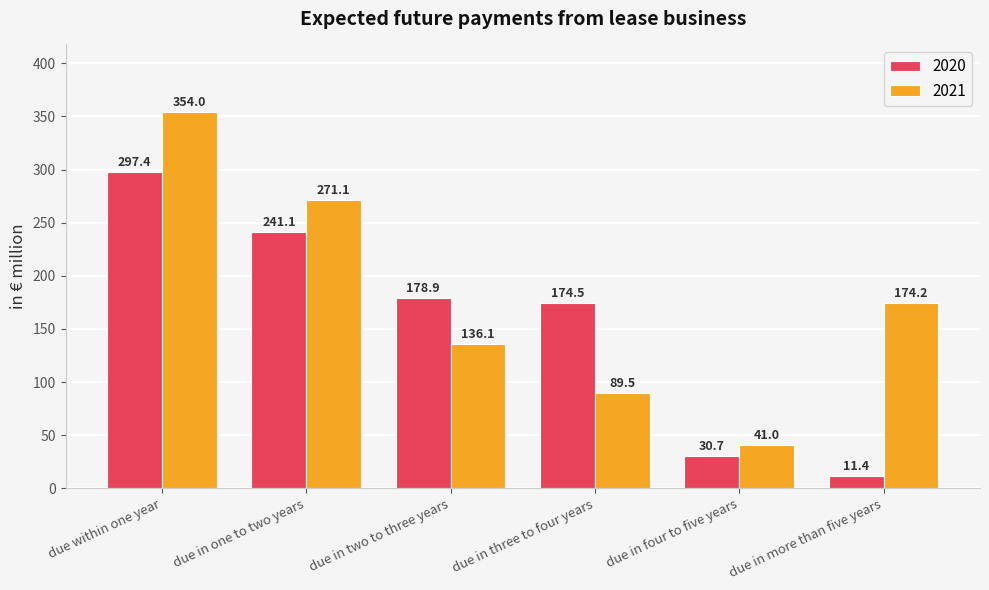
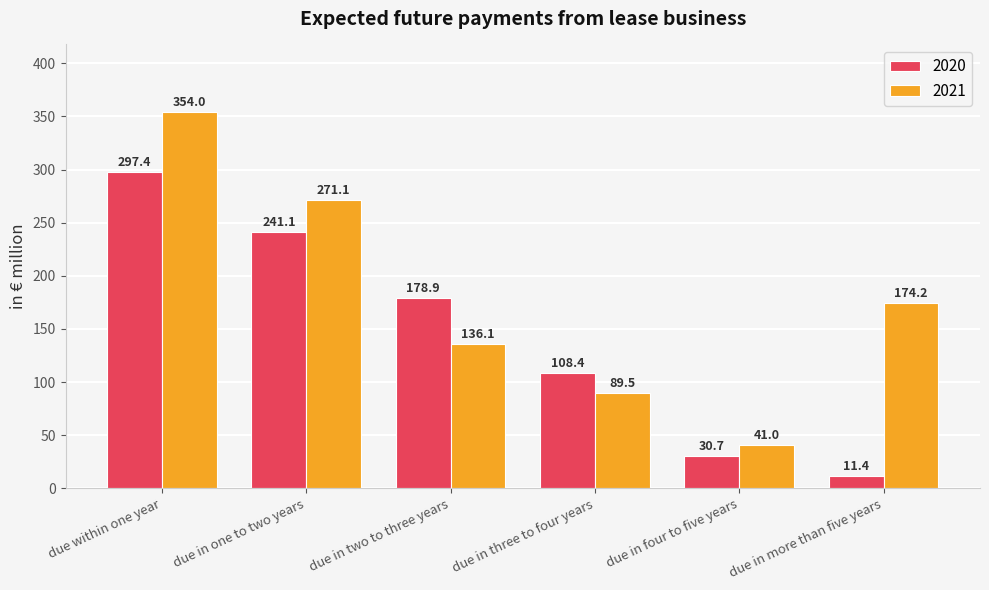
2020, due in three to four years: 174.5 -> 108.4
